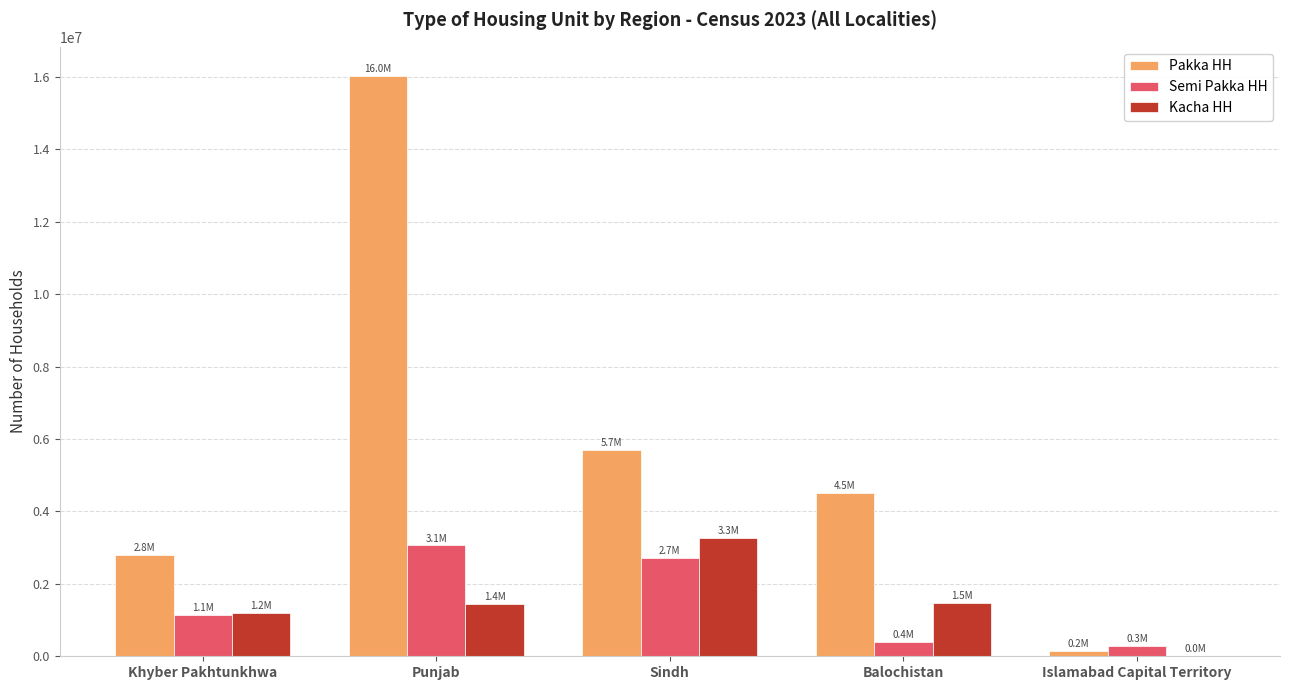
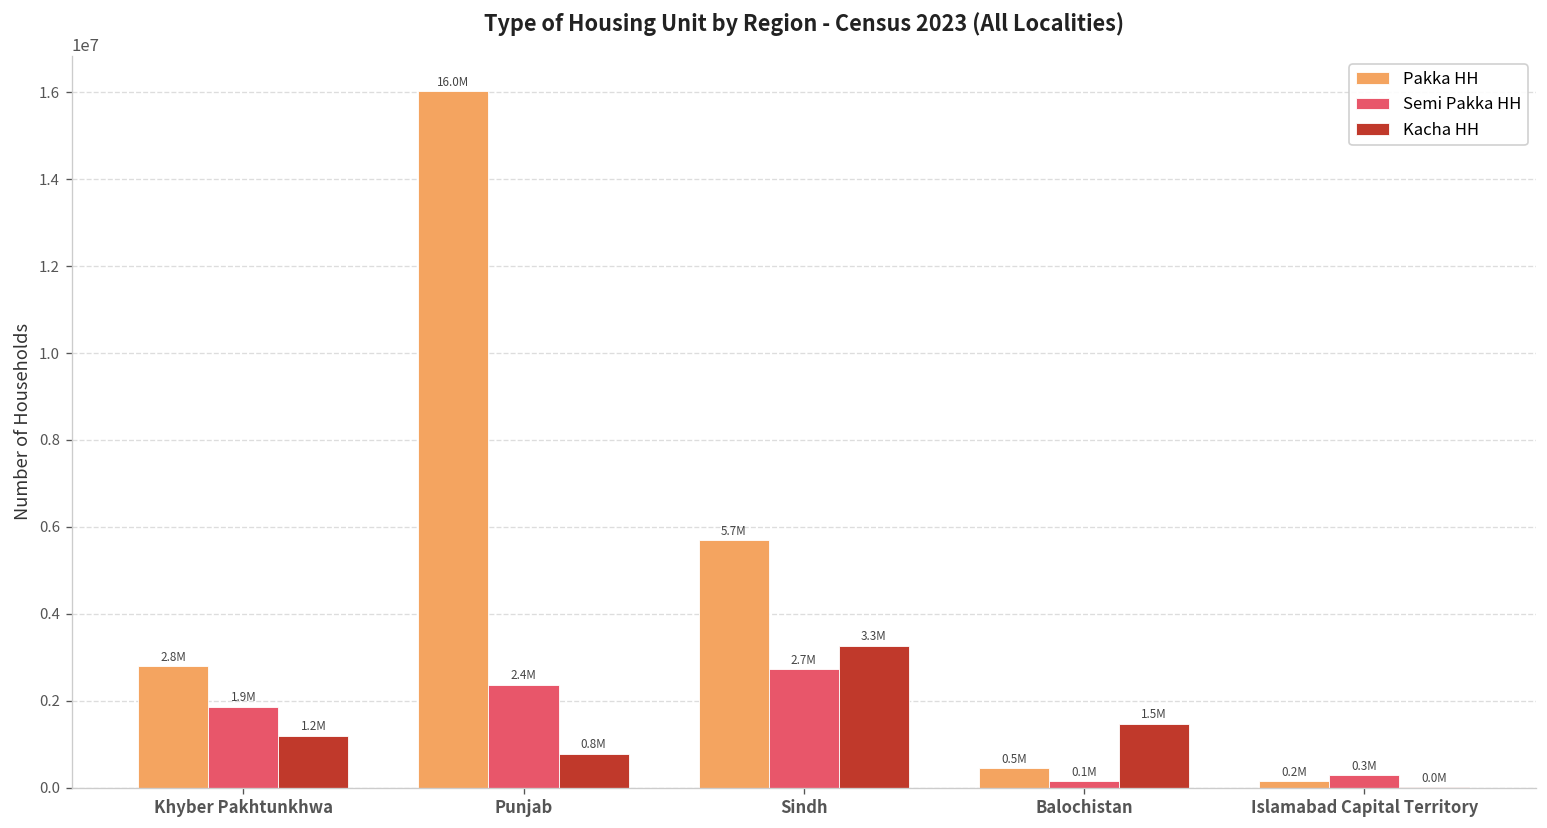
Semi Pakka HH, Khyber Pakhtunkhwa: 1.1M -> 1.9M
Semi Pakka HH, Punjab: 3.1M -> 2.4M
Kacha HH, Punjab: 1.4M -> 0.8M
Pakka HH, Balochistan: 4.5M -> 0.5M
Semi Pakka HH, Balochistan: 0.4M -> 0.1M
